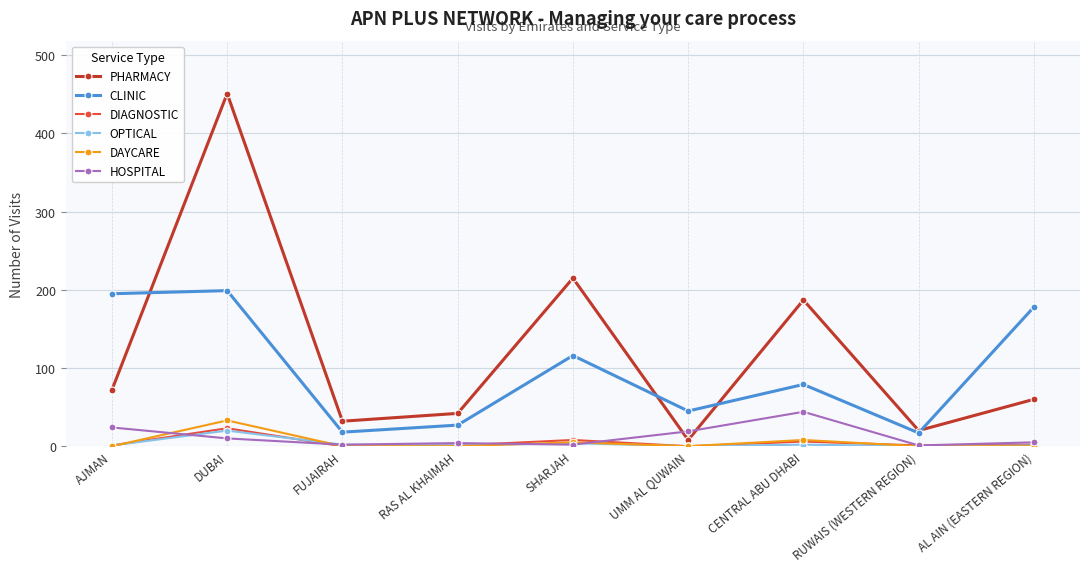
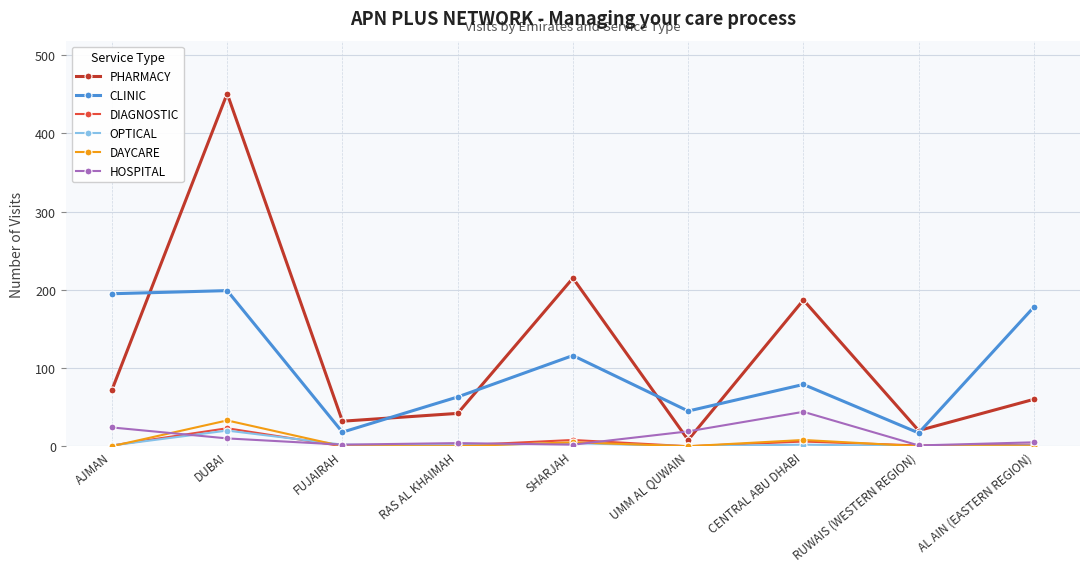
CLINIC, RAS AL KHAIMAH: 30 -> 60
